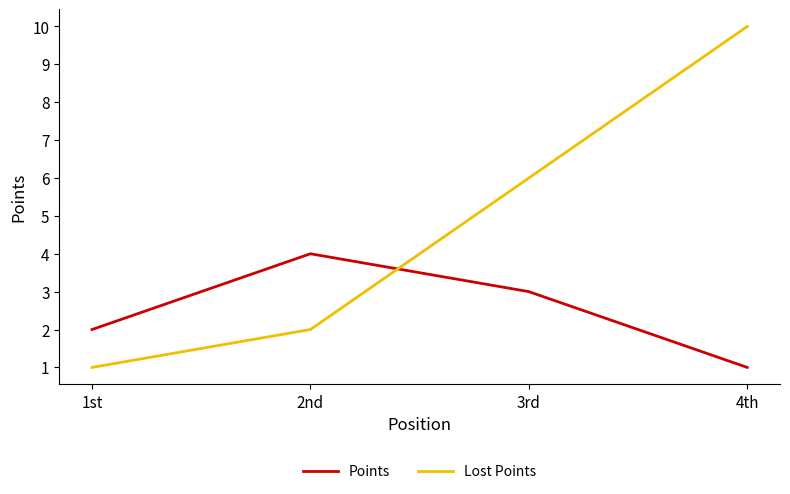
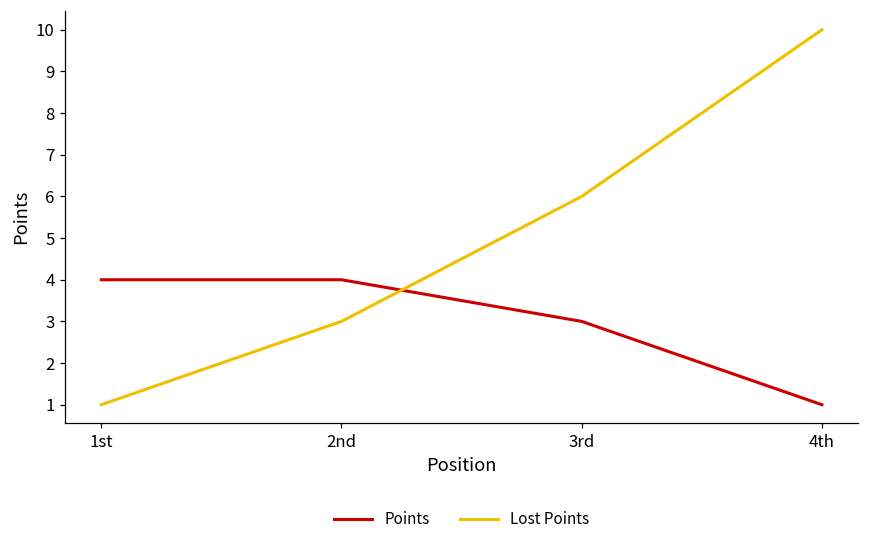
Points, 1st: 2 -> 4
Lost Points, 2nd: 2 -> 3
